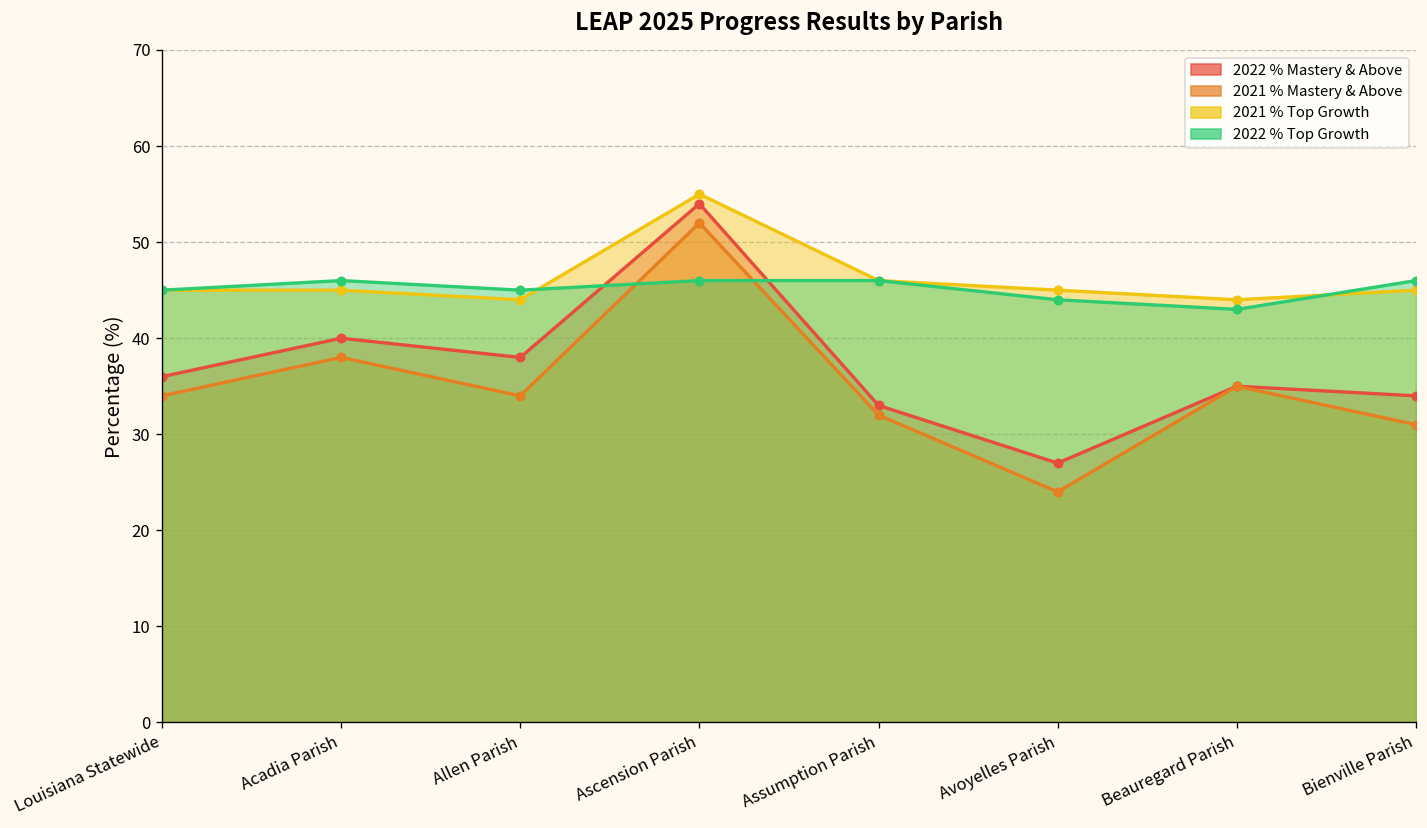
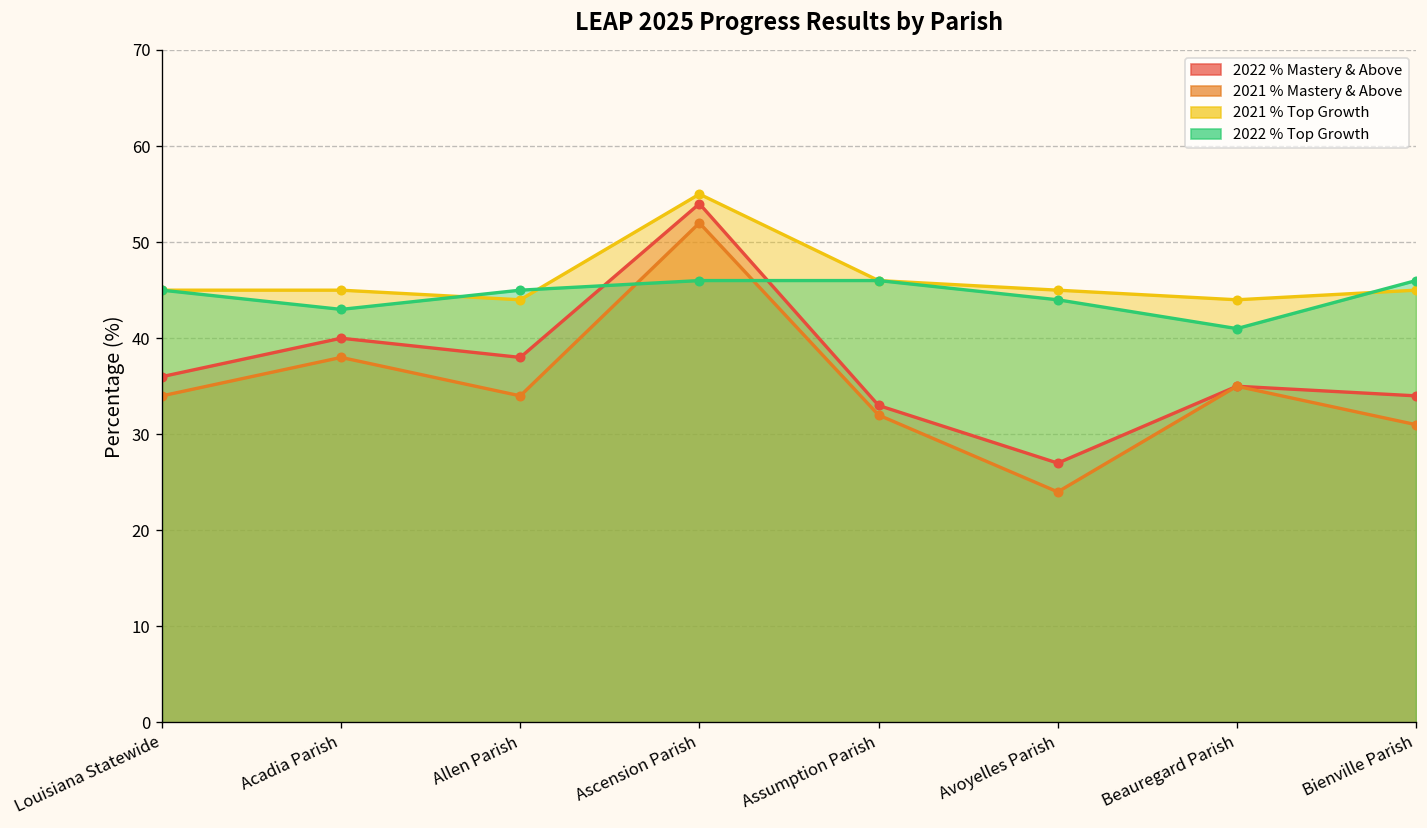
2022 % Top Growth, Acadia Parish: 46 -> 43
2022 % Top Growth, Beauregard Parish: 43 -> 41
